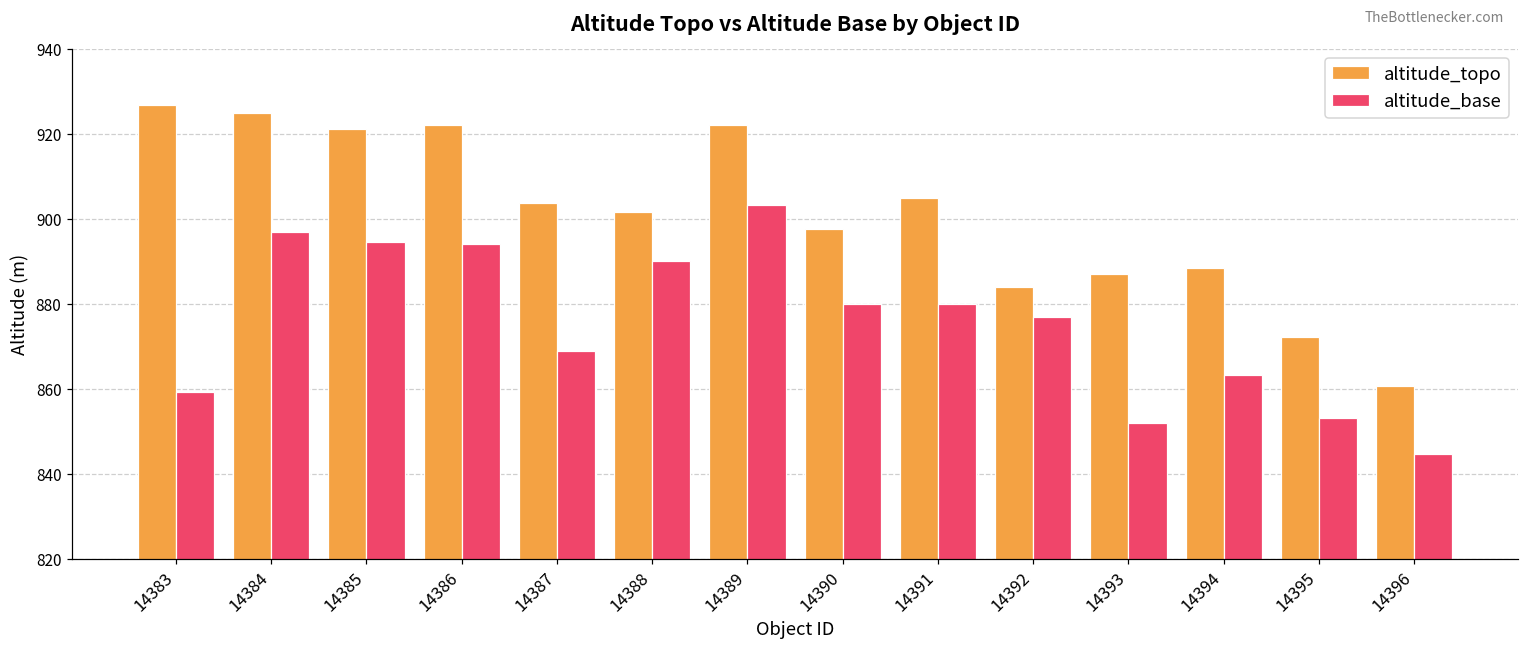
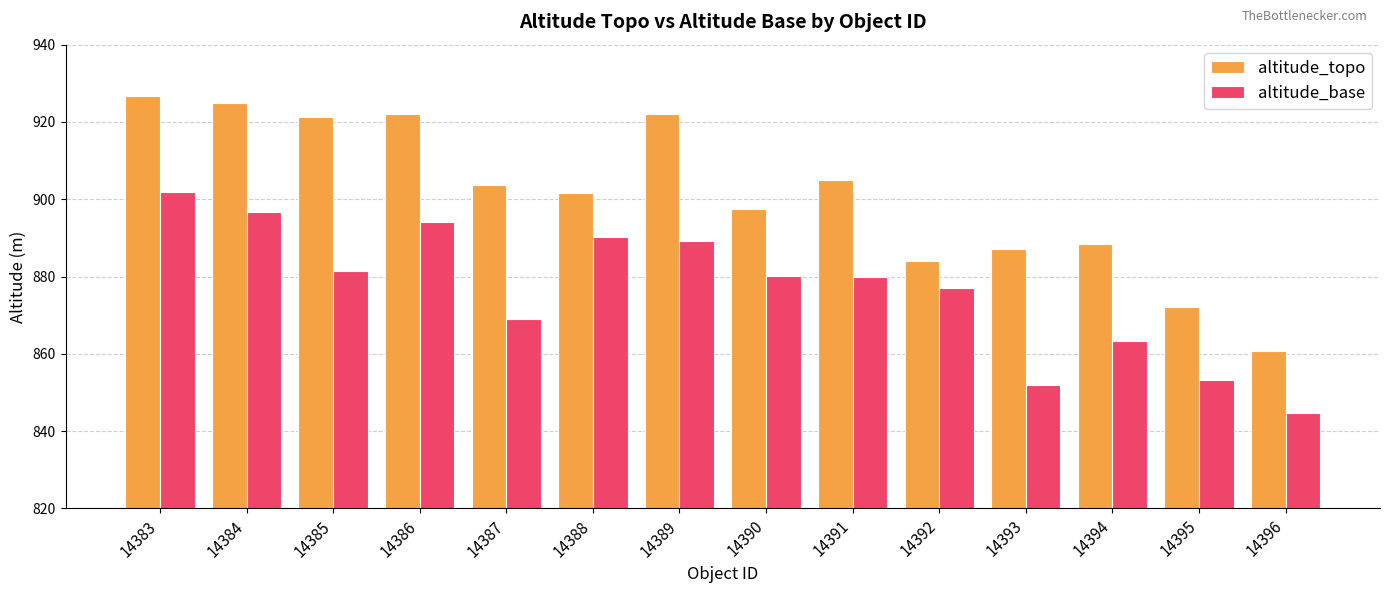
altitude_base, 14383: 859 -> 902
altitude_base, 14385: 895 -> 882
altitude_base, 14389: 903 -> 889
